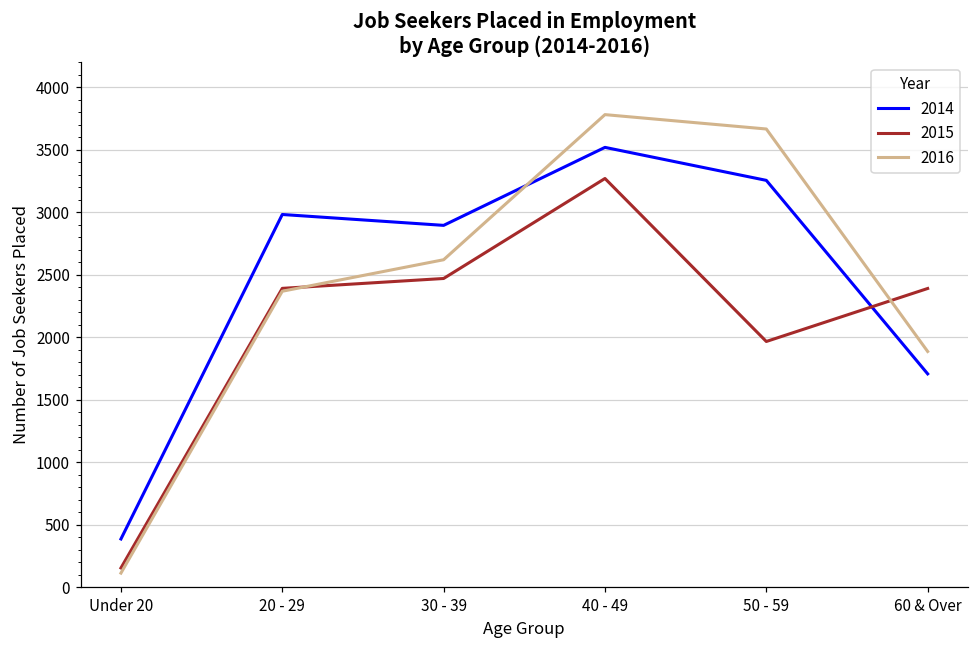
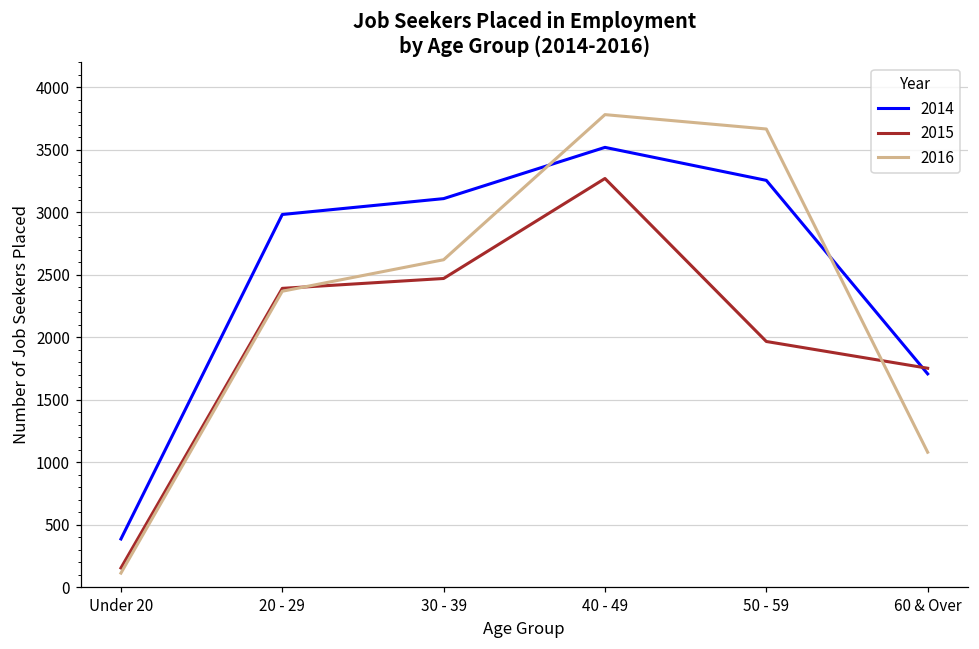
2014, 30 - 39: 2890 -> 3110
2015, 60 & Over: 2390 -> 1750
2016, 60 & Over: 1890 -> 1080
